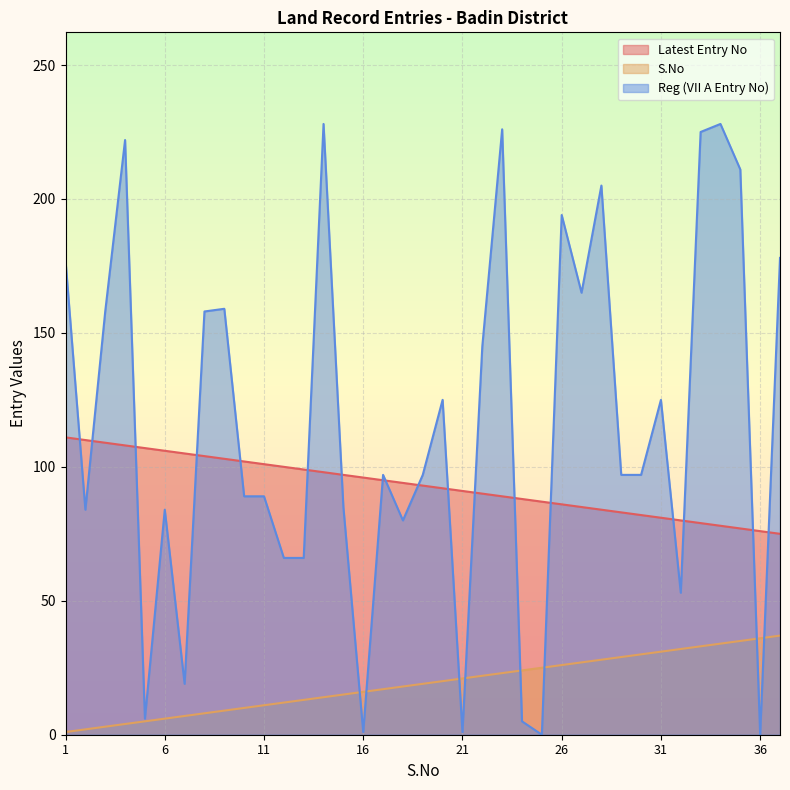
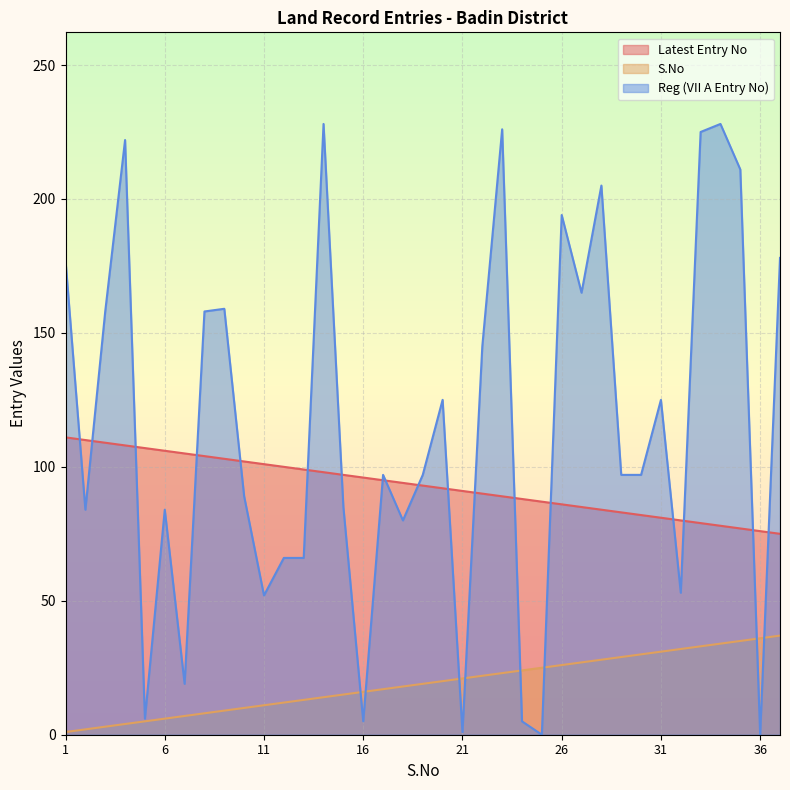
Reg (VII A Entry No), 11: 89 -> 52
Reg (VII A Entry No), 16: 1 -> 5
